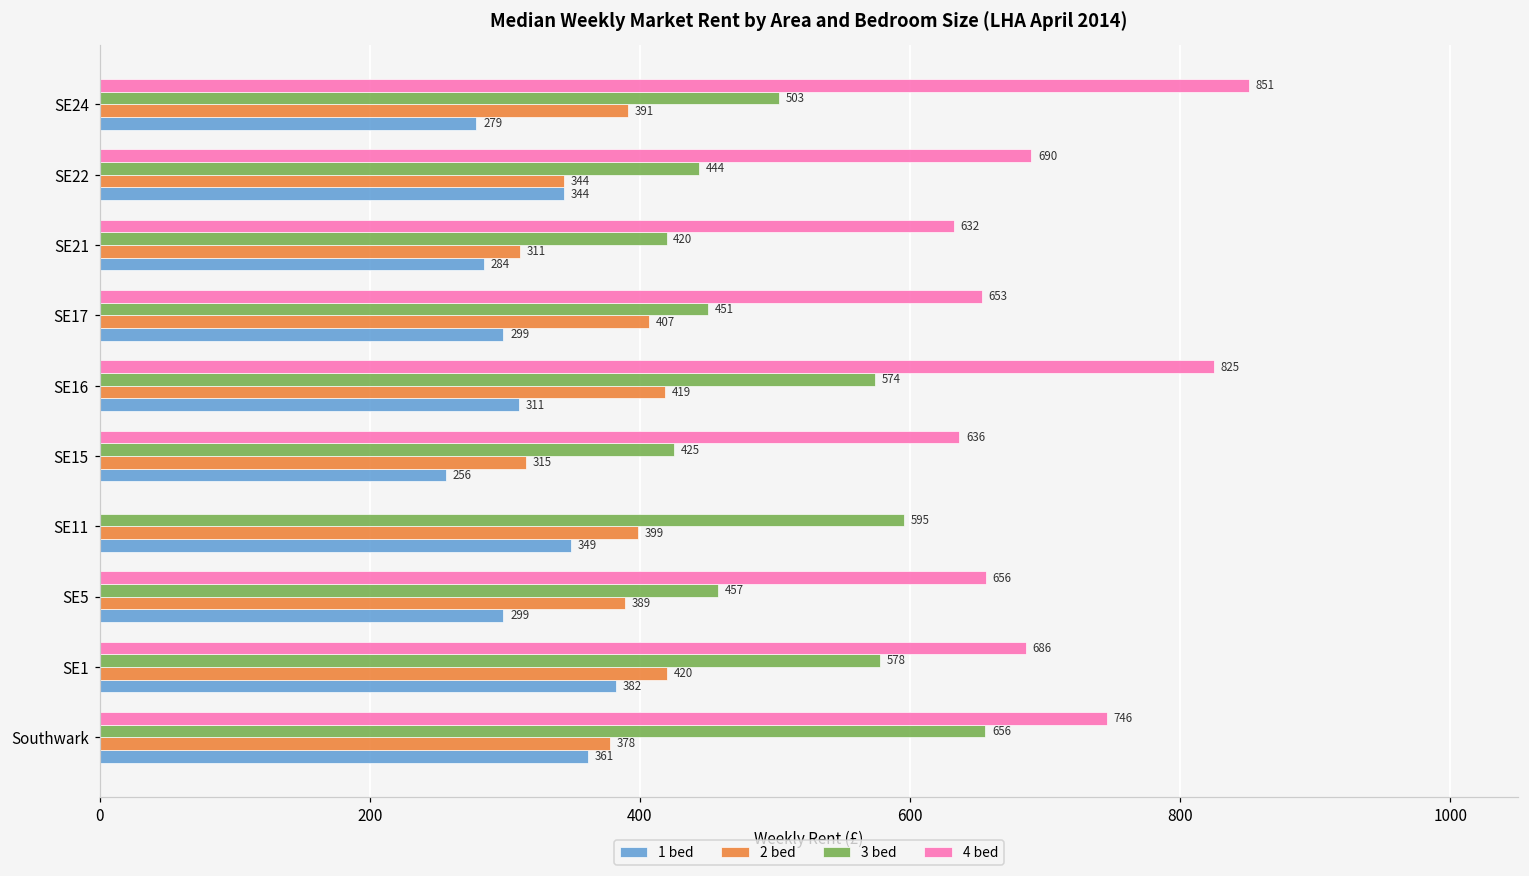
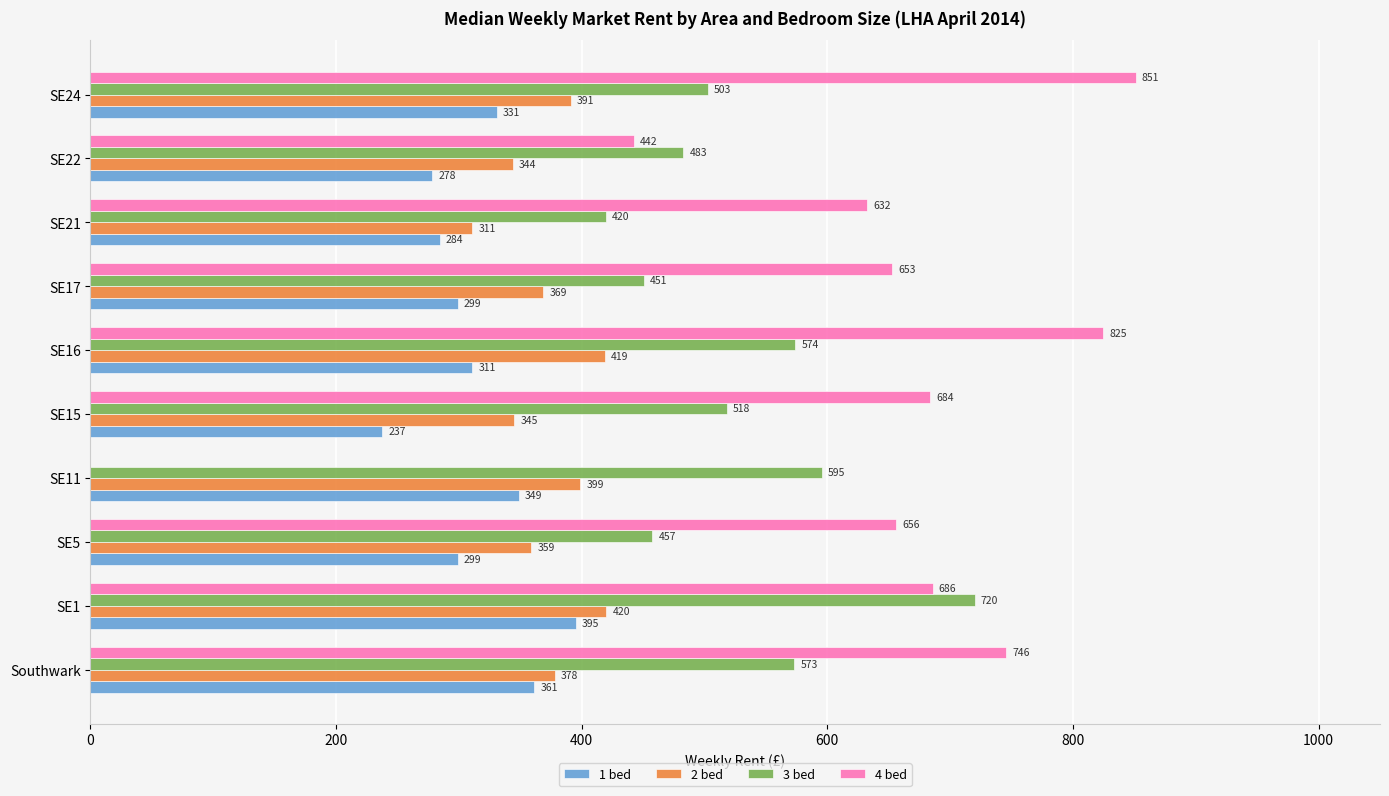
1 bed, SE24: 279 -> 331
4 bed, SE22: 690 -> 442
3 bed, SE22: 444 -> 483
1 bed, SE22: 344 -> 278
2 bed, SE17: 407 -> 369
4 bed, SE15: 636 -> 684
3 bed, SE15: 425 -> 518
2 bed, SE15: 315 -> 345
1 bed, SE15: 256 -> 237
2 bed, SE5: 389 -> 359
3 bed, SE1: 578 -> 720
1 bed, SE1: 382 -> 395
3 bed, Southwark: 656 -> 573
